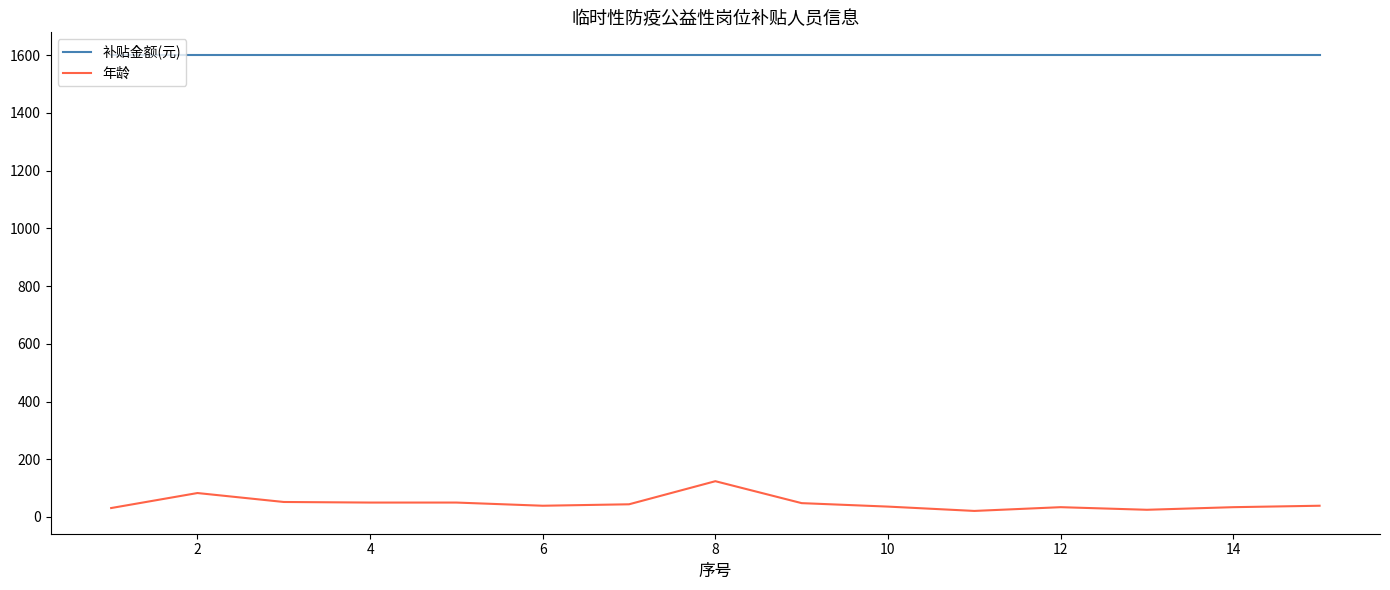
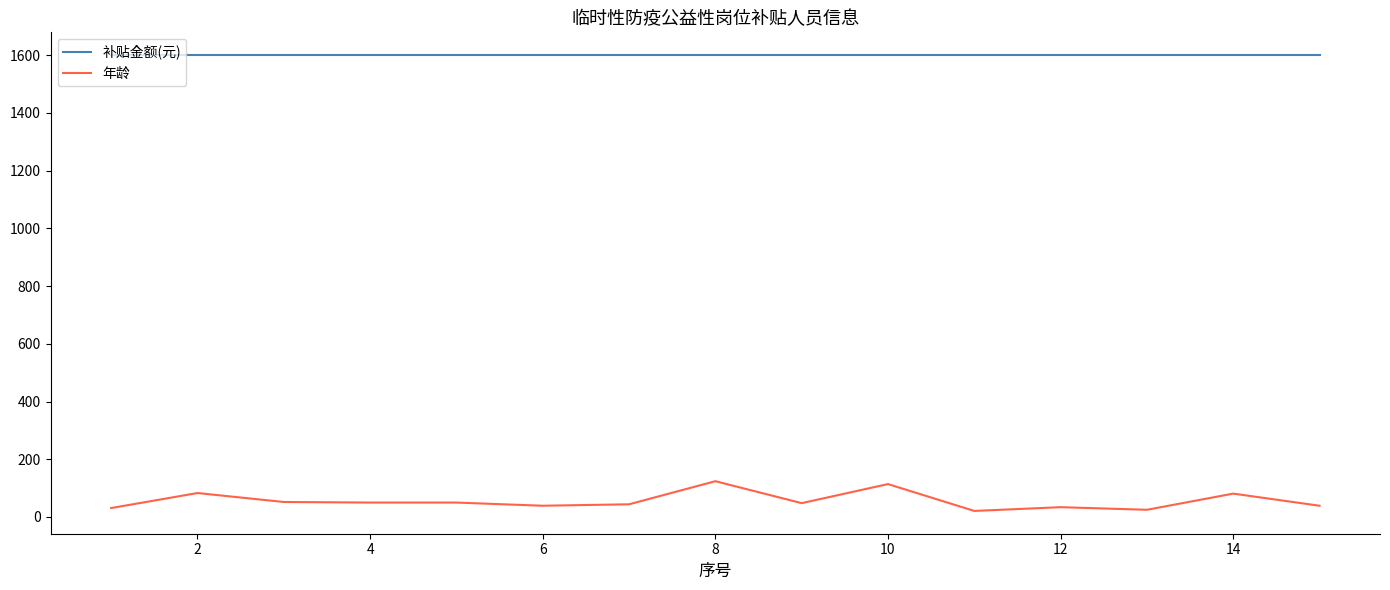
年龄, 10: 40 -> 110
年龄, 14: 30 -> 80
